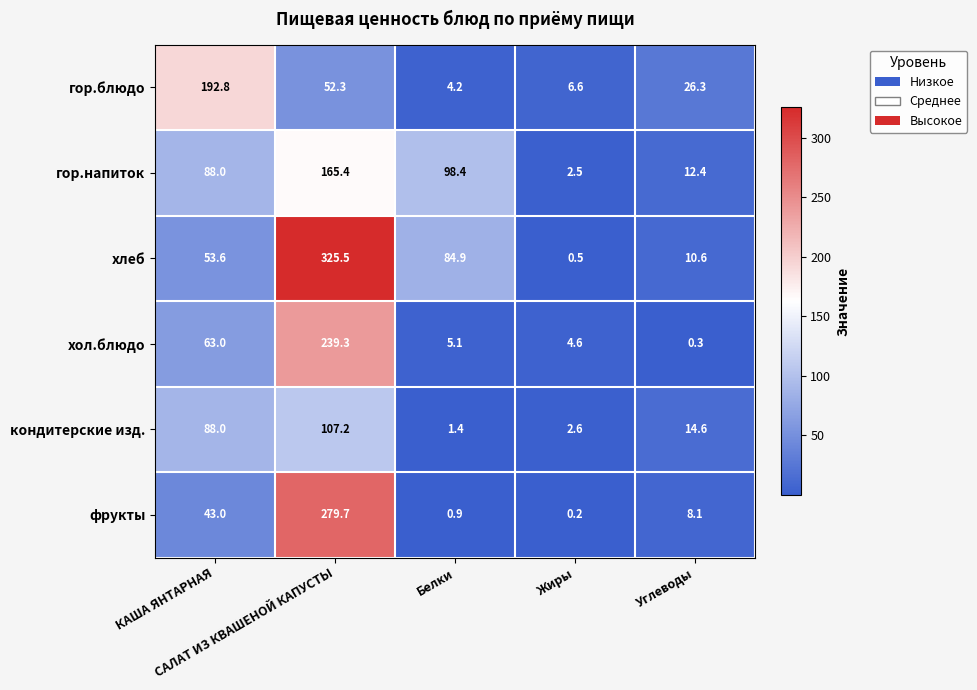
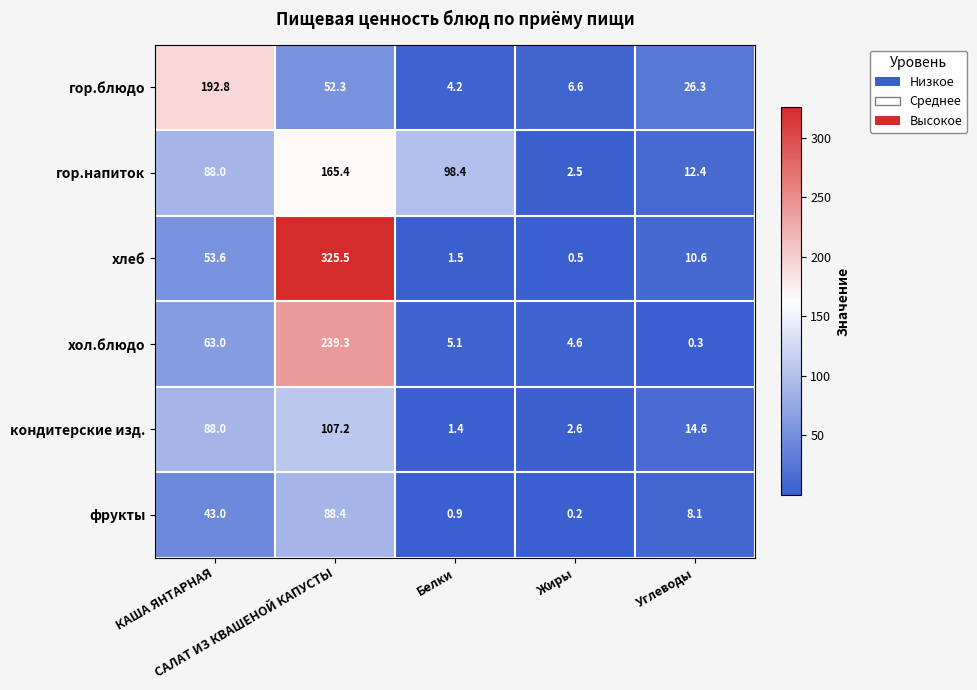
хлеб, Белки: 84.9 -> 1.5
фрукты, САЛАТ ИЗ КВАШЕНОЙ КАПУСТЫ: 279.7 -> 88.4
